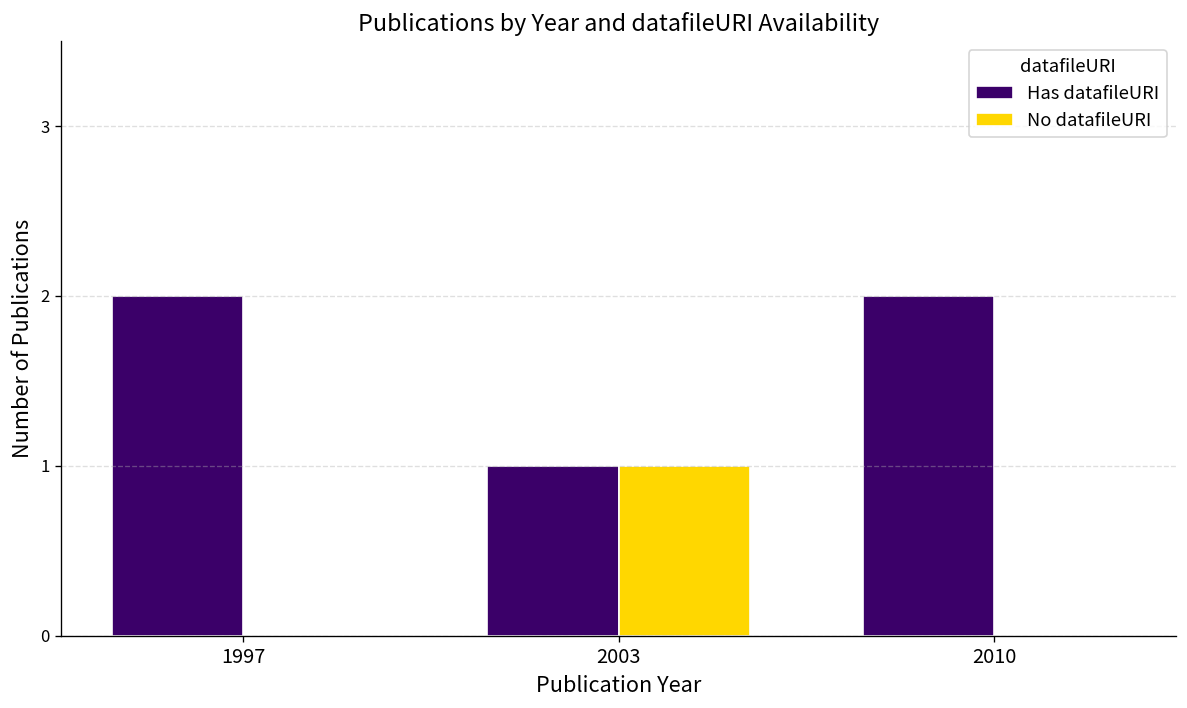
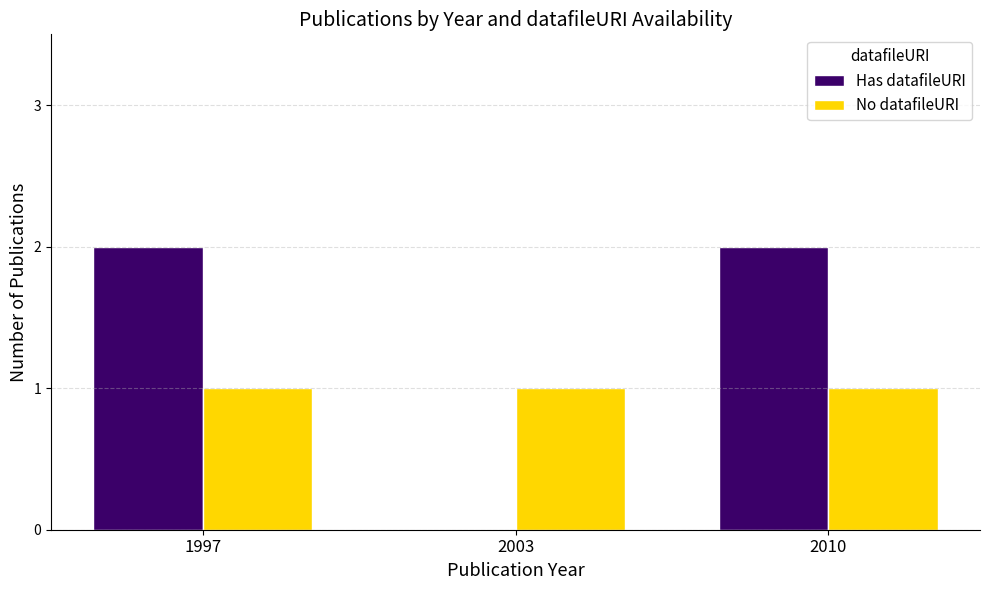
No datafileURI, 1997: 0 -> 1
Has datafileURI, 2003: 1 -> 0
No datafileURI, 2010: 0 -> 1
